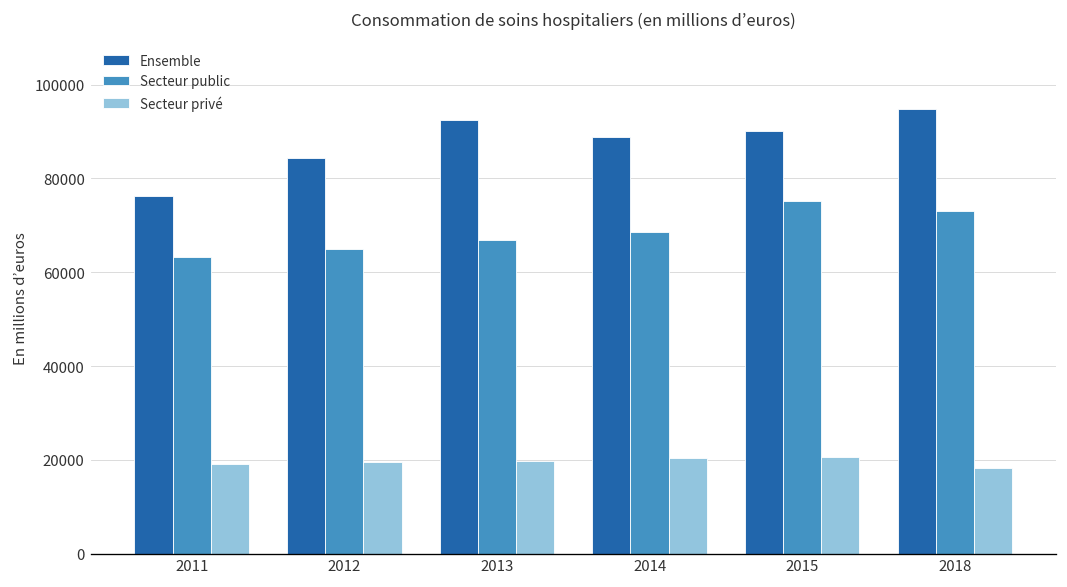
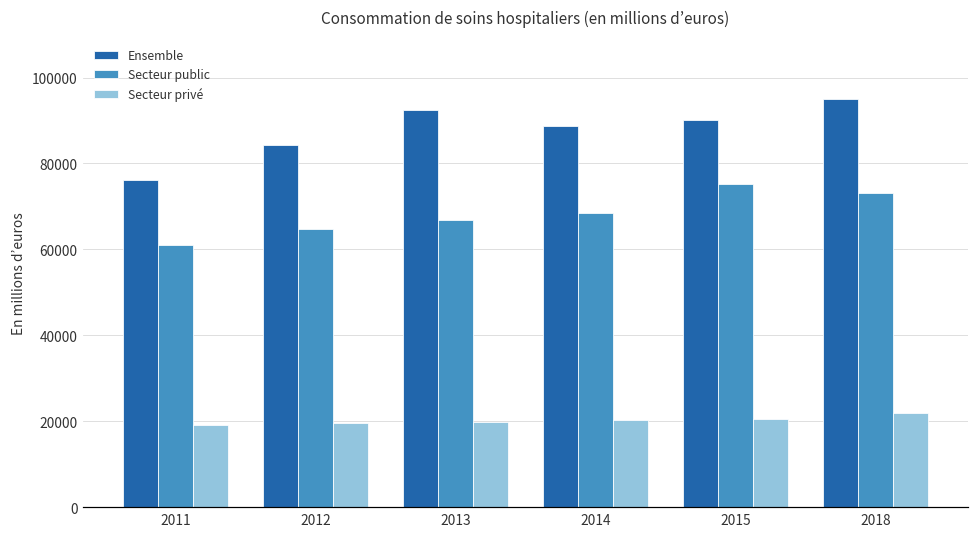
Secteur public, 2011: 63000 -> 61000
Secteur privé, 2018: 18000 -> 22000
